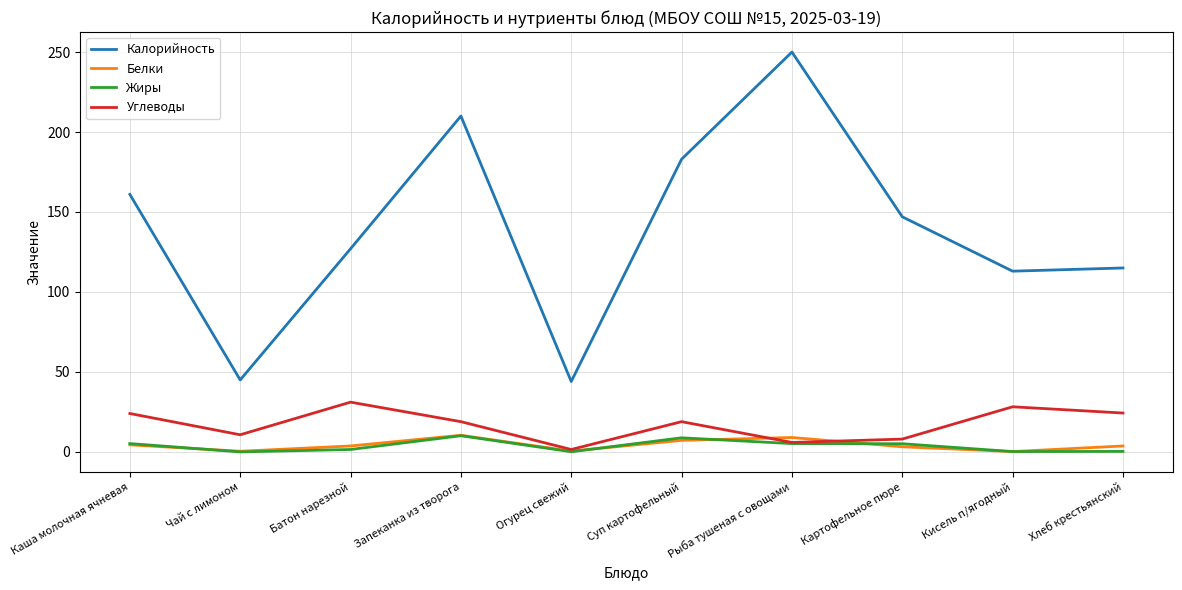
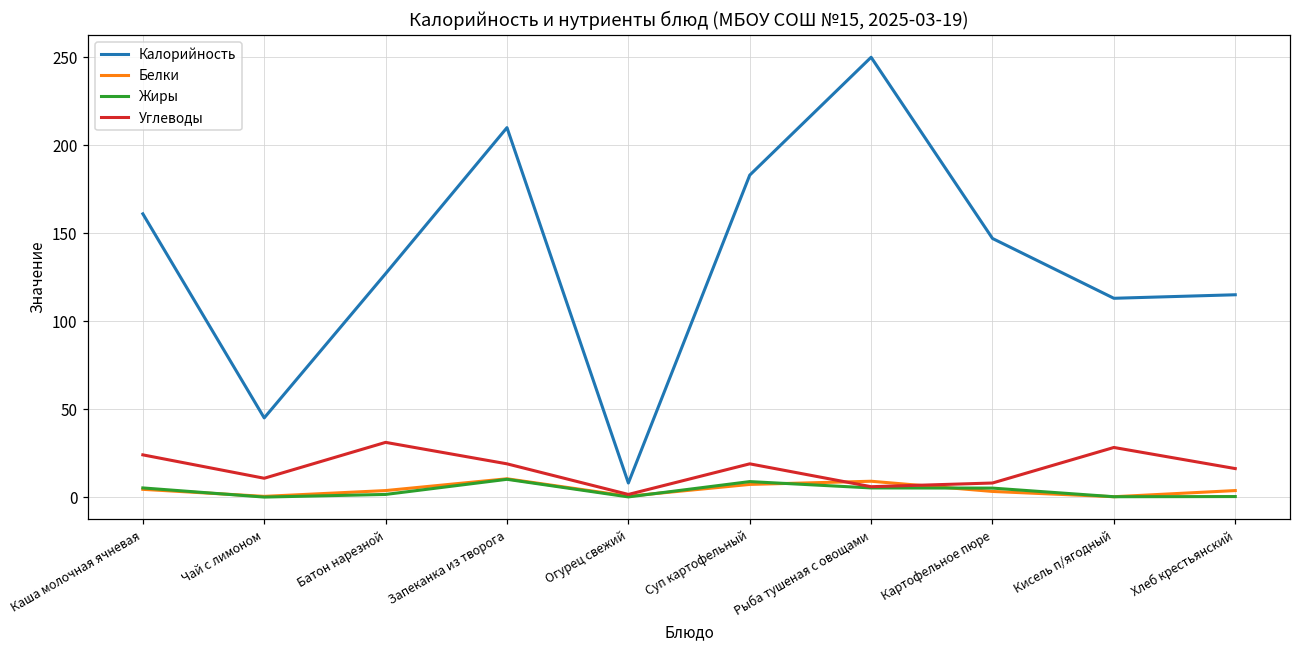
Калорийность, Огурец свежий: 44 -> 8
Углеводы, Хлеб крестьянский: 24 -> 16
